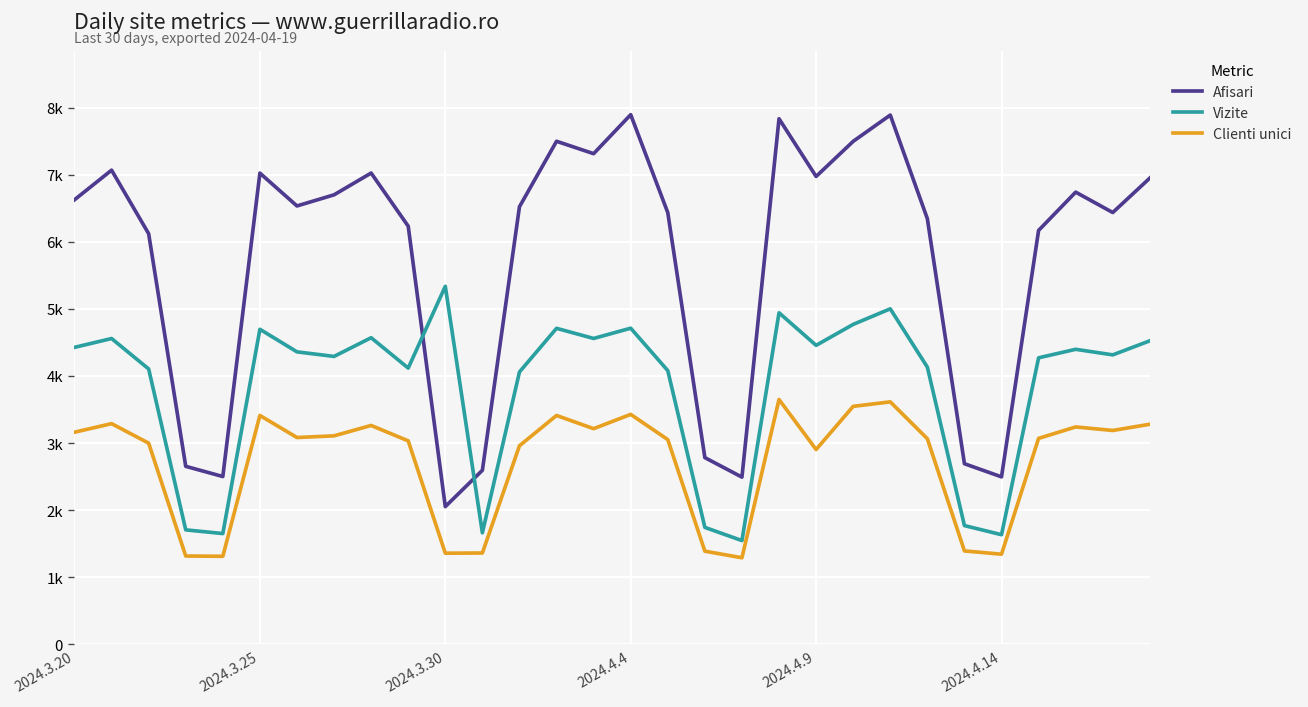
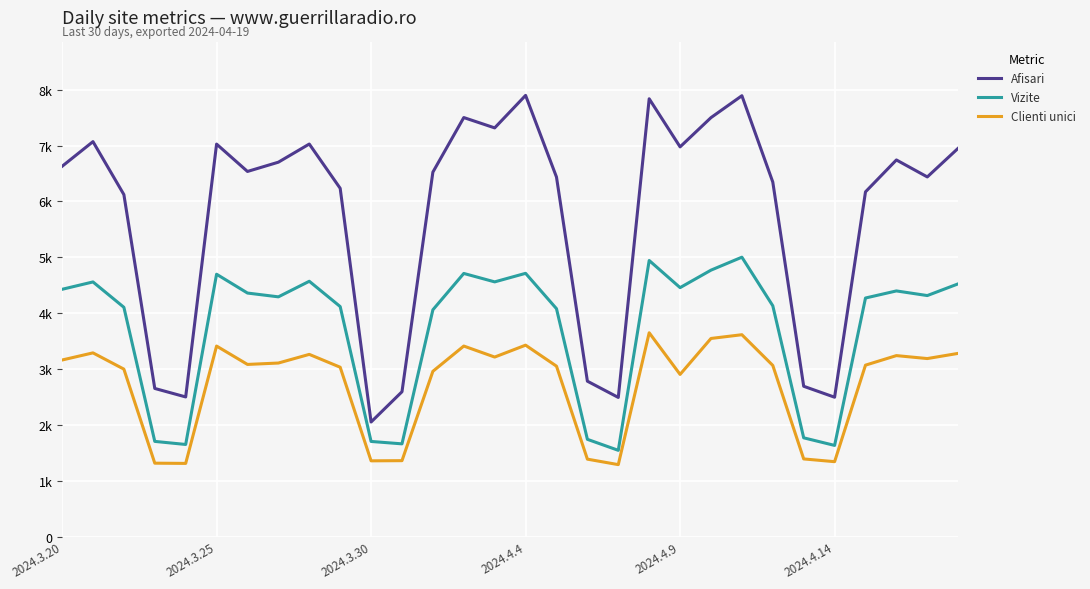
Vizite, 2024.3.30: 5300 -> 1700
